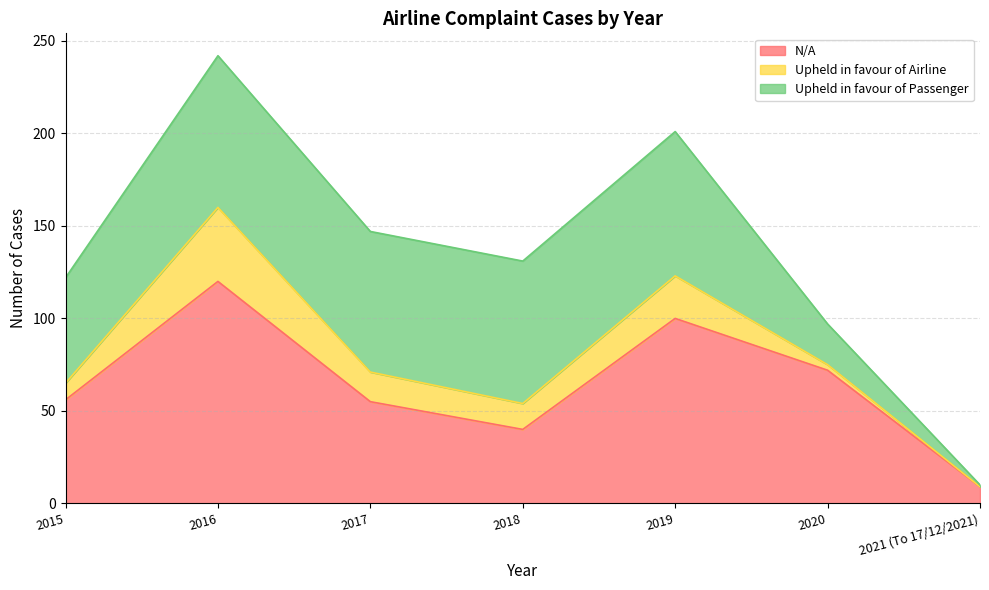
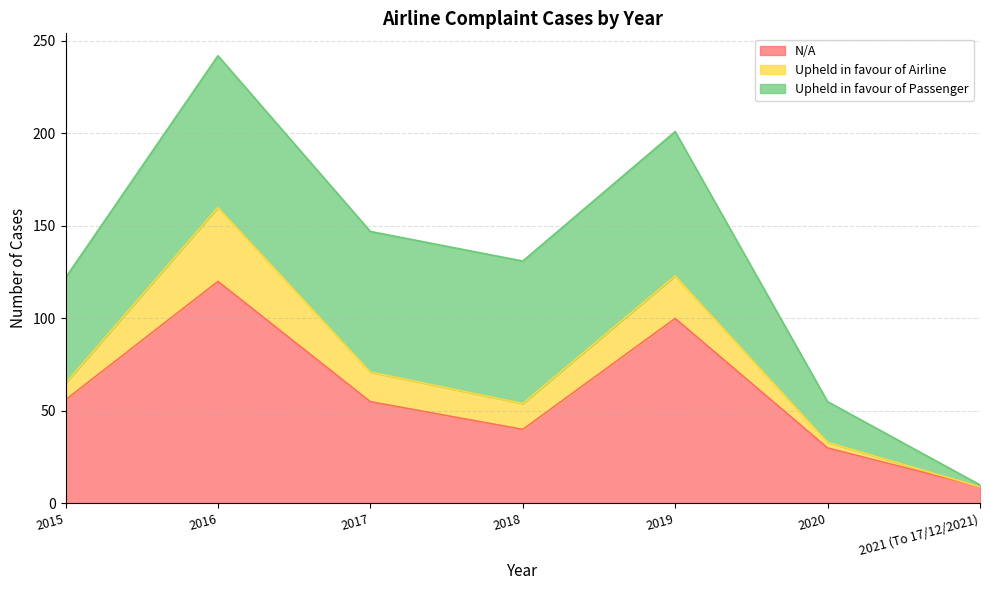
N/A, 2020: 72 -> 30
